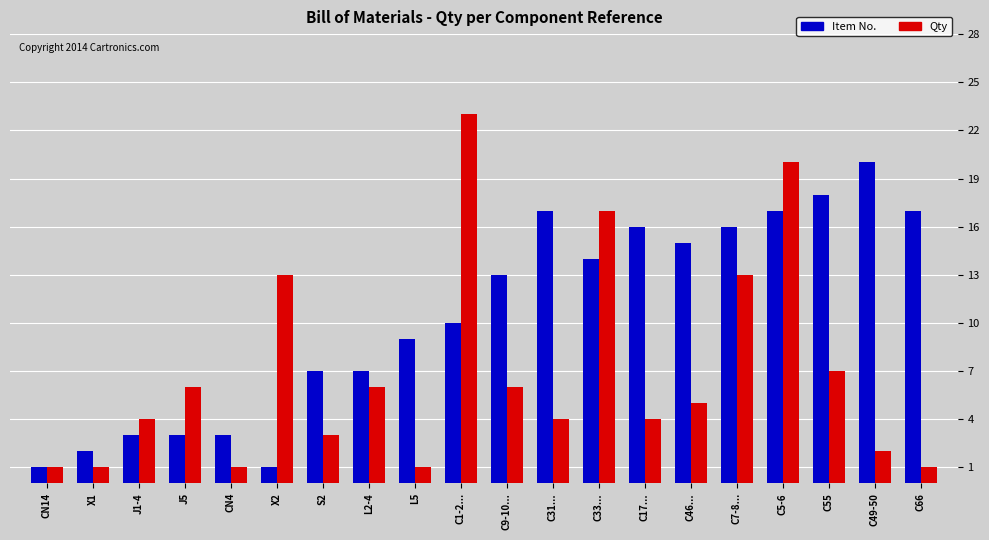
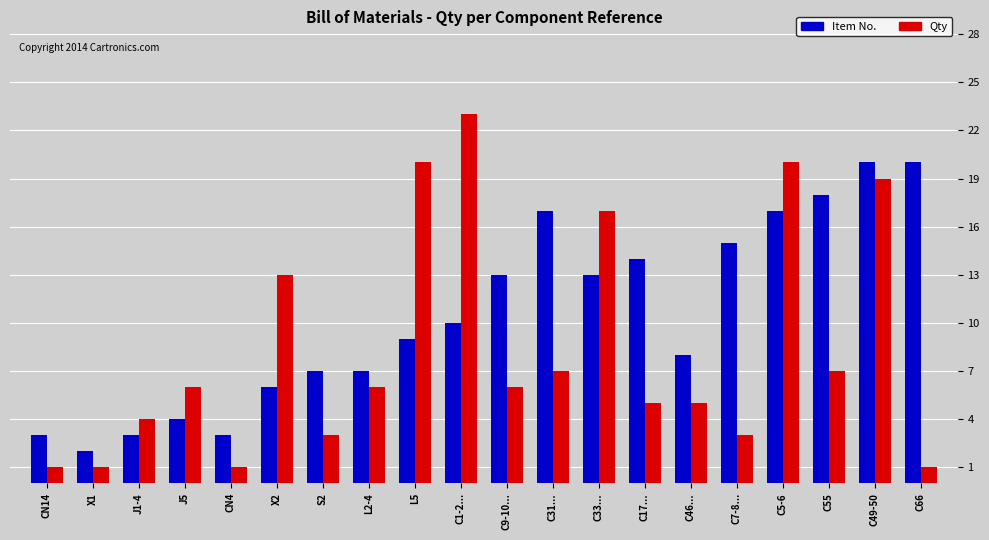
Item No., CN14: 1 -> 3
Item No., J5: 3 -> 4
Item No., X2: 1 -> 6
Qty, L5: 1 -> 20
Qty, C31...: 4 -> 7
Item No., C33...: 14 -> 13
Item No., C17...: 16 -> 14
Qty, C17...: 4 -> 5
Item No., C46...: 15 -> 8
Item No., C7-8...: 16 -> 15
Qty, C7-8...: 13 -> 3
Qty, C49-50: 2 -> 19
Item No., C66: 17 -> 20
